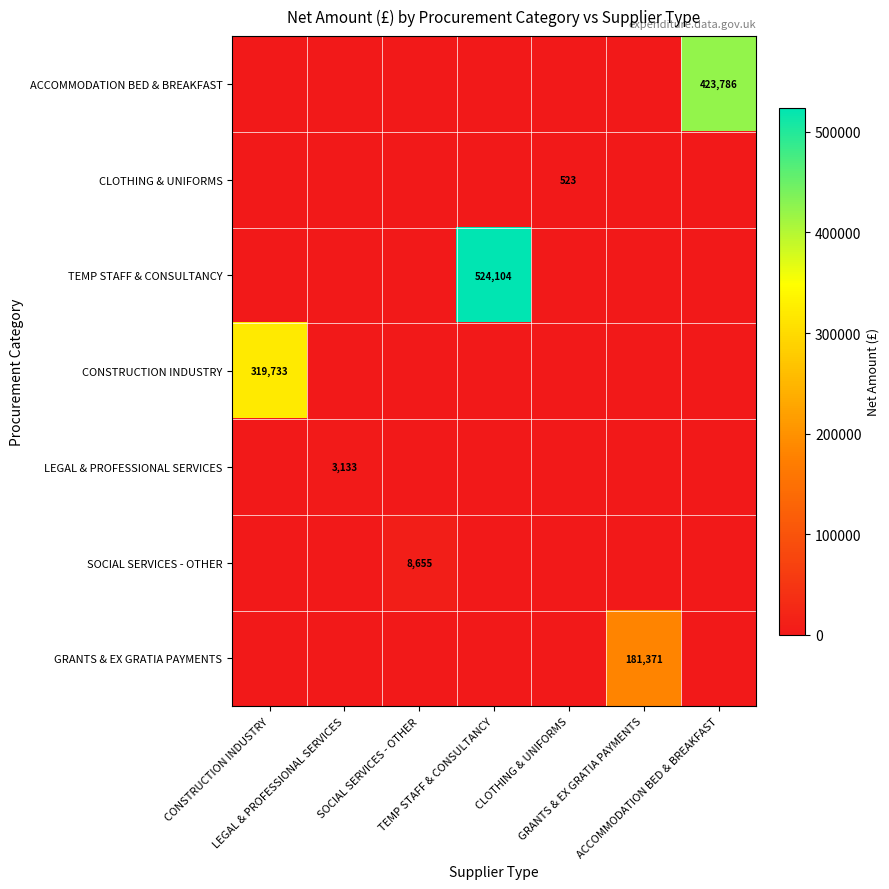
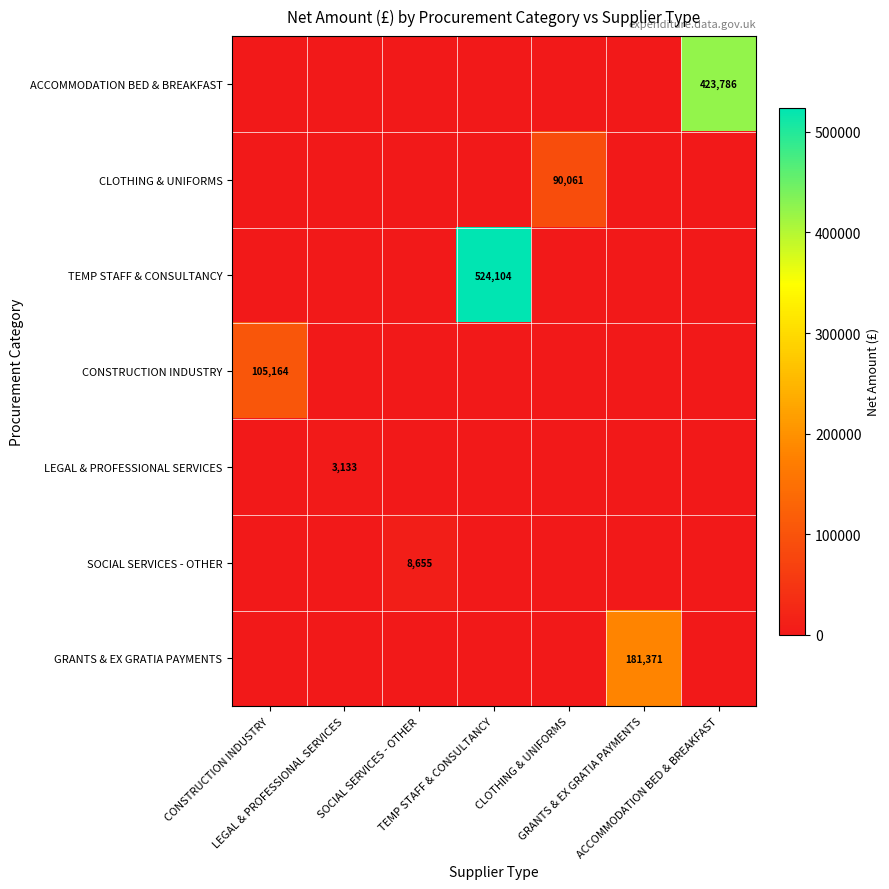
CLOTHING & UNIFORMS, CLOTHING & UNIFORMS: 523 -> 90,061
CONSTRUCTION INDUSTRY, CONSTRUCTION INDUSTRY: 319,733 -> 105,164
